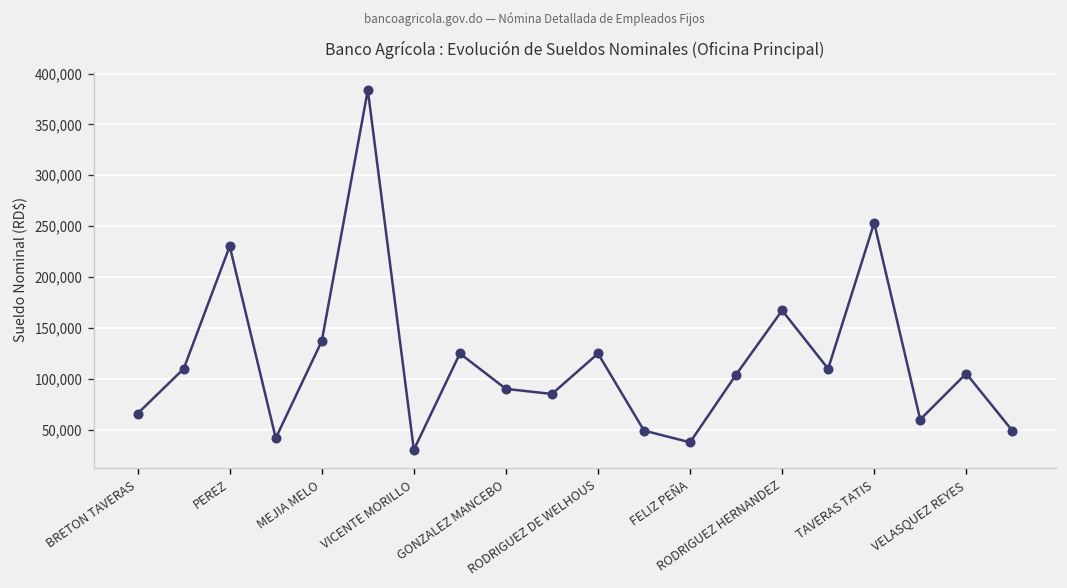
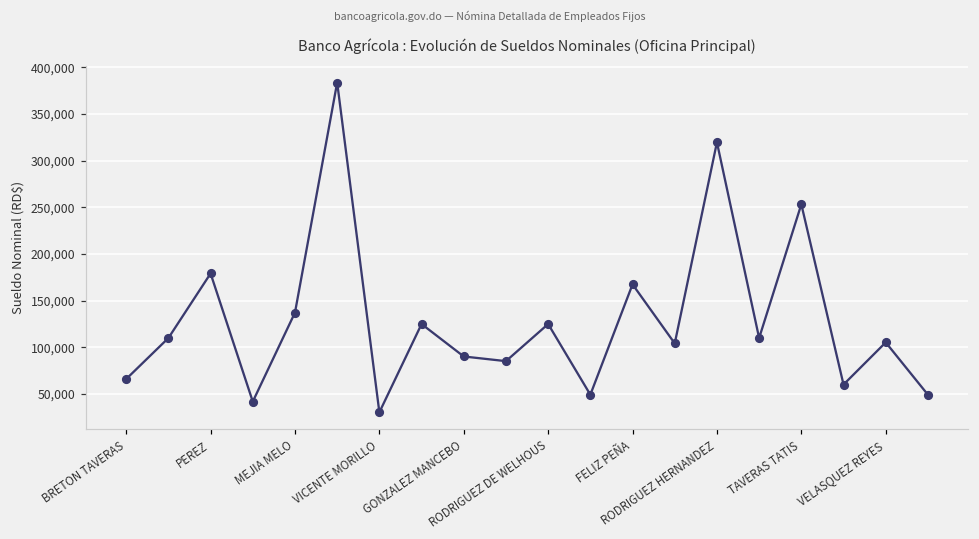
PEREZ: 230,000 -> 180,000
FELIZ PEÑA: 40,000 -> 170,000
RODRIGUEZ HERNANDEZ: 170,000 -> 320,000
